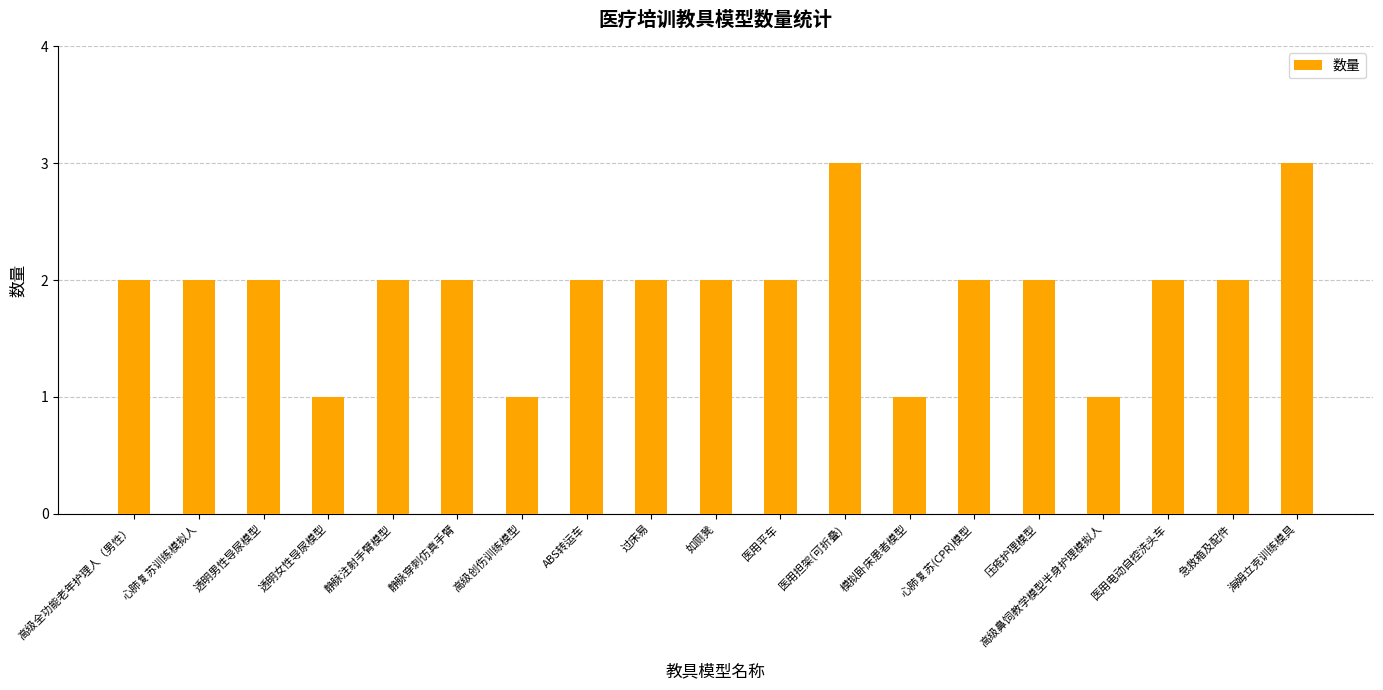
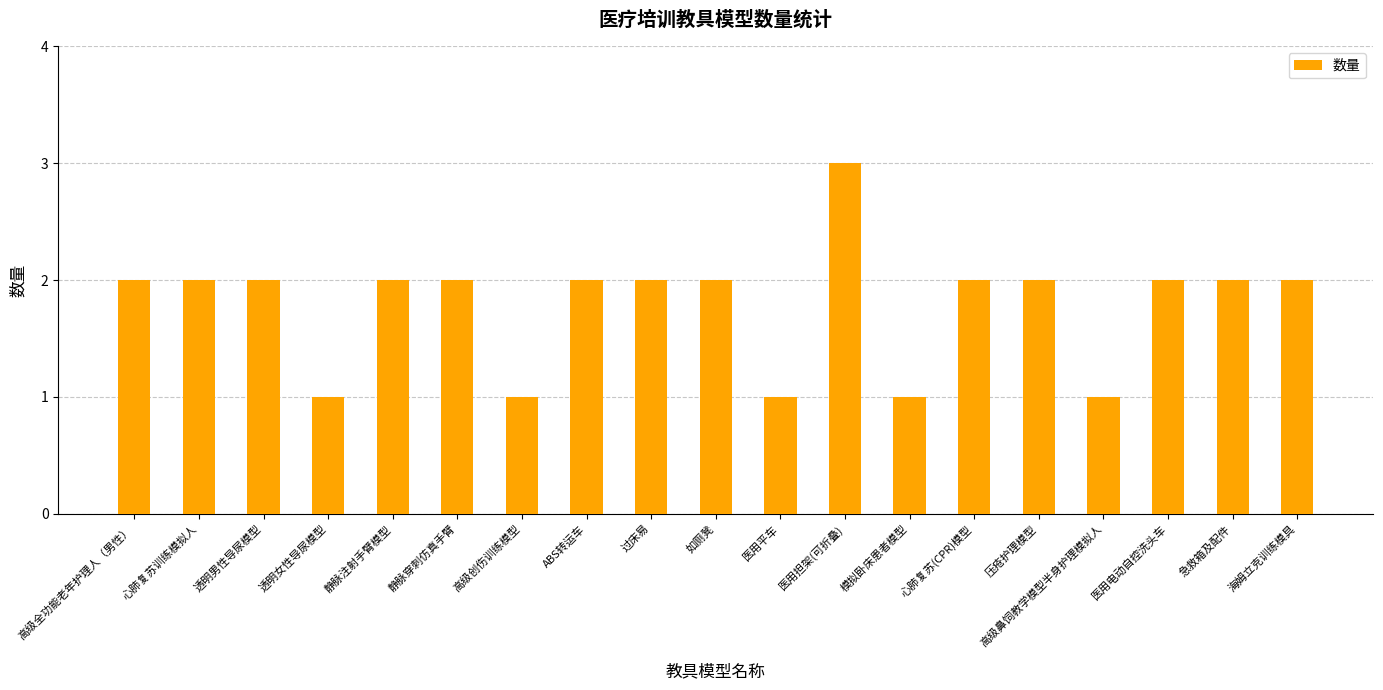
医用平车: 2 -> 1
海姆立克训练模具: 3 -> 2
